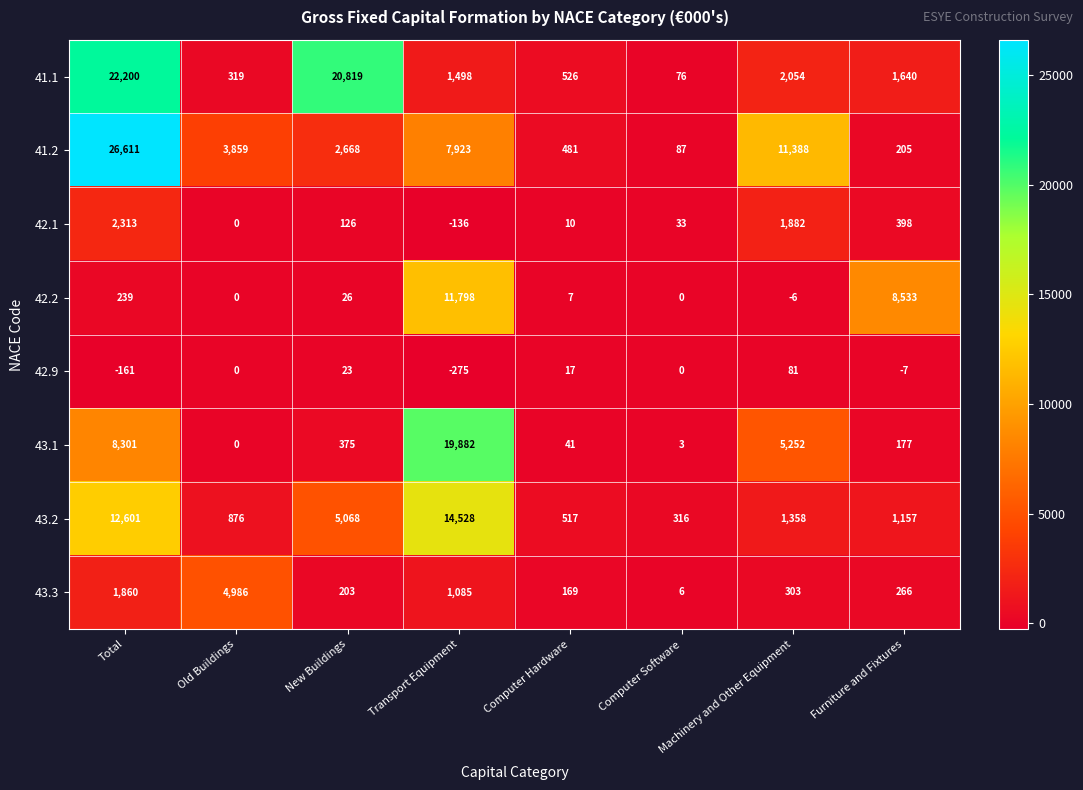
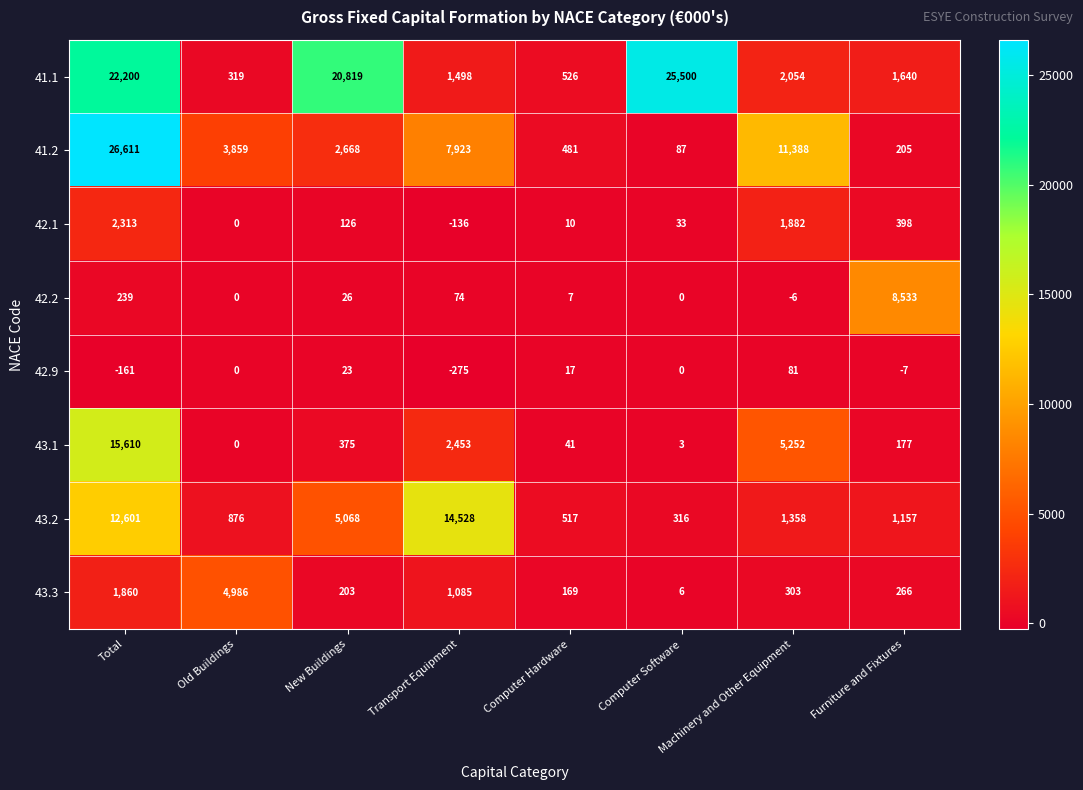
41.1, Computer Software: 76 -> 25,500
42.2, Transport Equipment: 11,798 -> 74
43.1, Total: 8,301 -> 15,610
43.1, Transport Equipment: 19,882 -> 2,453
